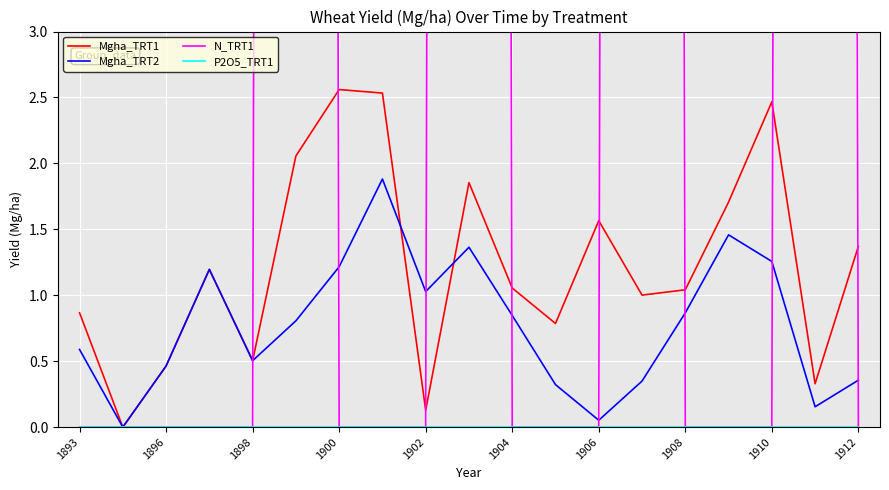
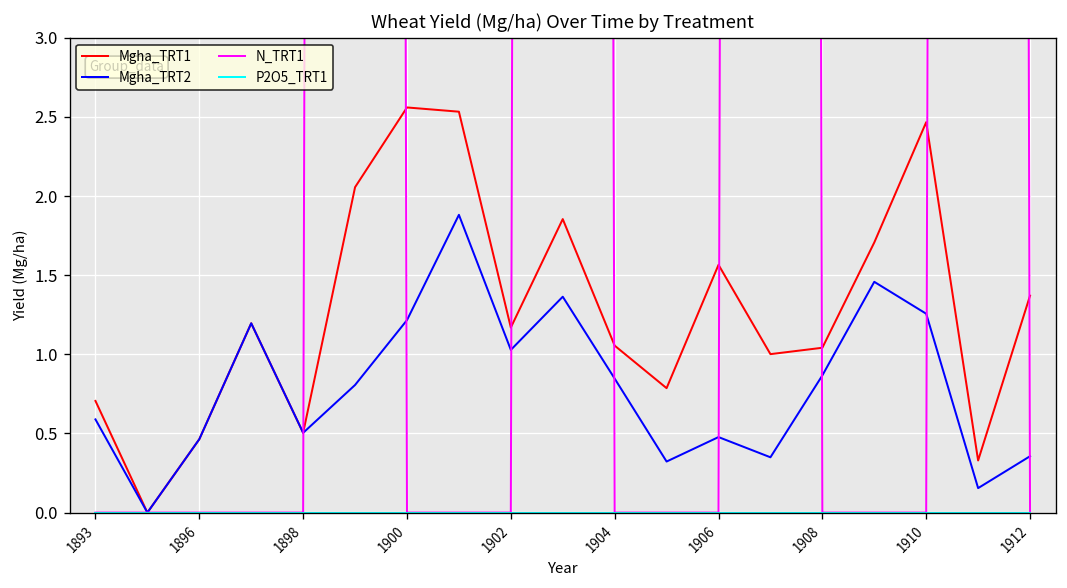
Mgha_TRT1, 1893: 0.87 -> 0.71
Mgha_TRT1, 1902: 0.13 -> 1.17
Mgha_TRT2, 1906: 0.05 -> 0.48
